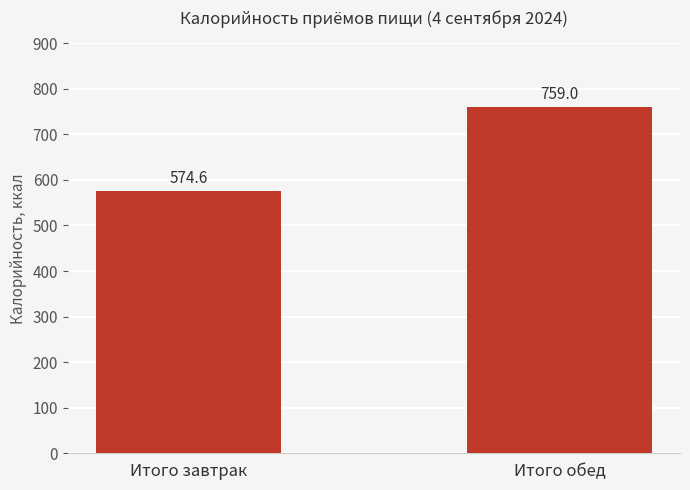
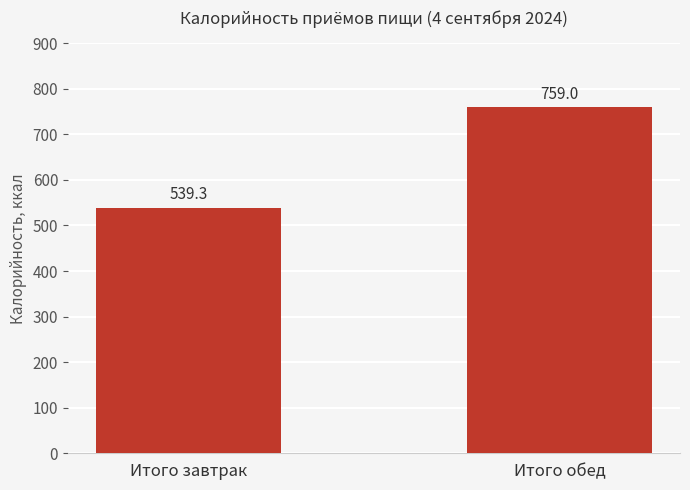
Итого завтрак: 574.6 -> 539.3
